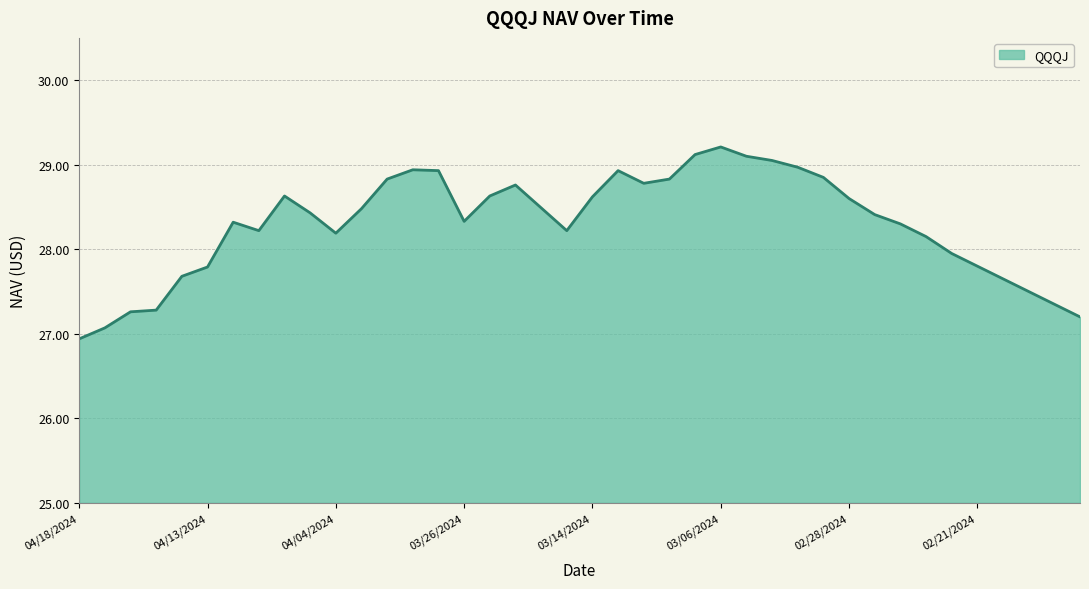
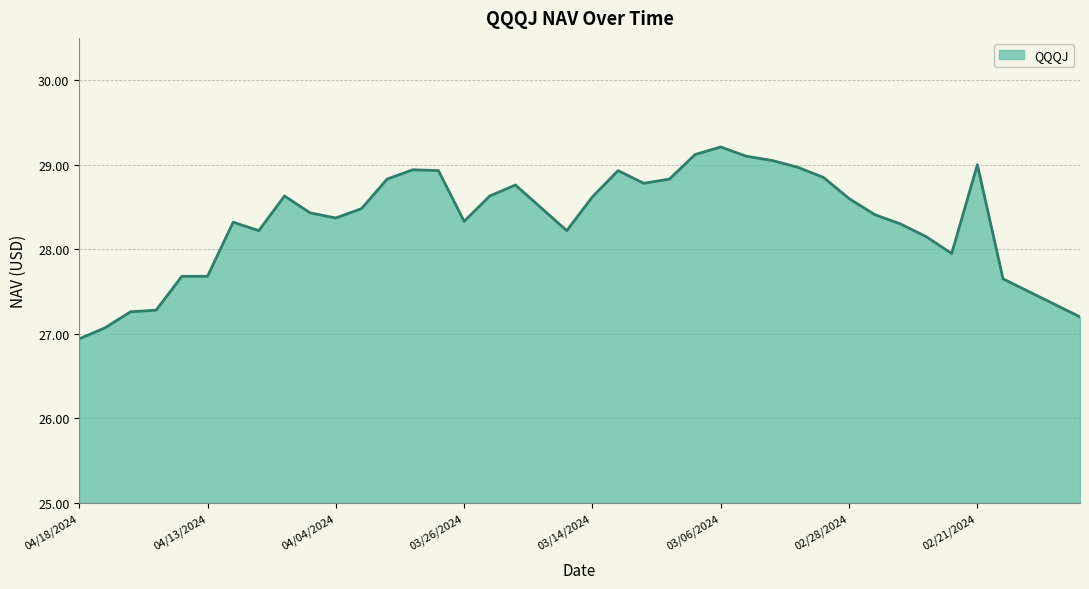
04/13/2024: 27.8 -> 27.7
04/04/2024: 28.2 -> 28.4
02/21/2024: 27.8 -> 29.0
